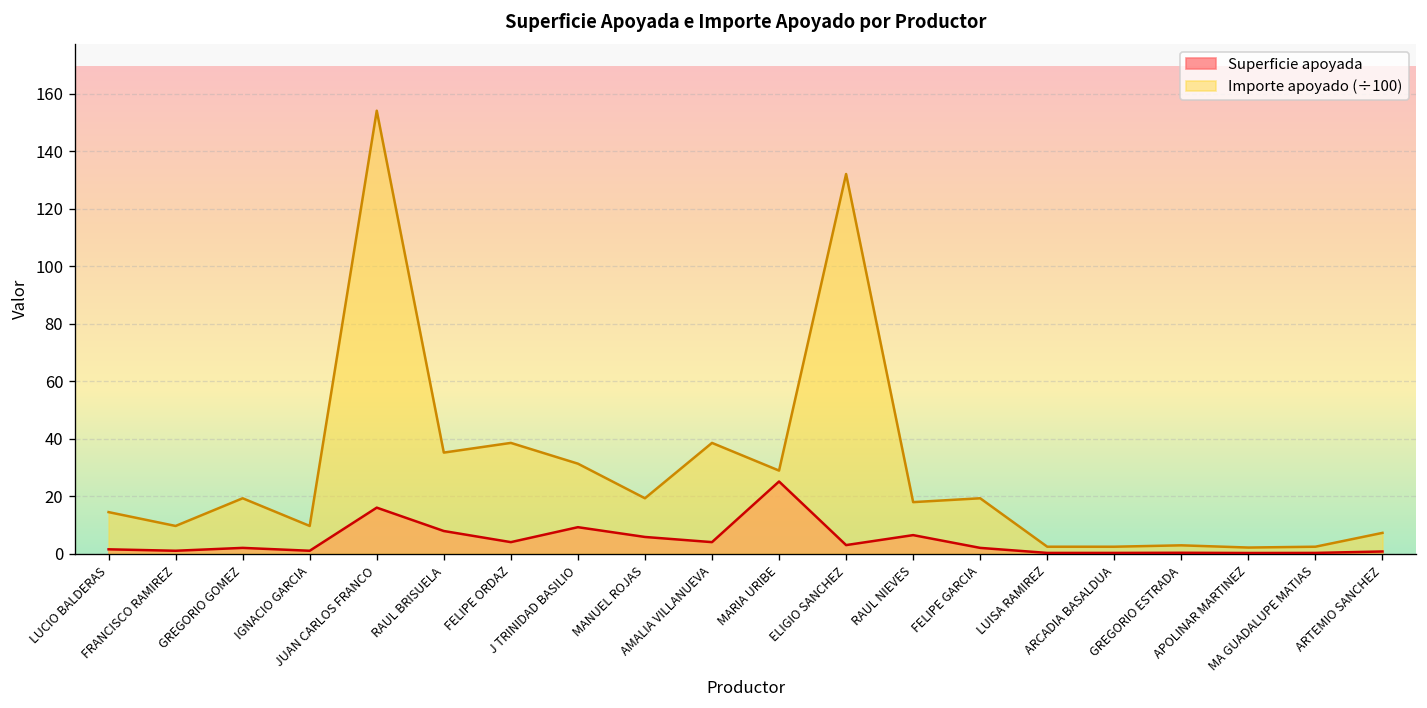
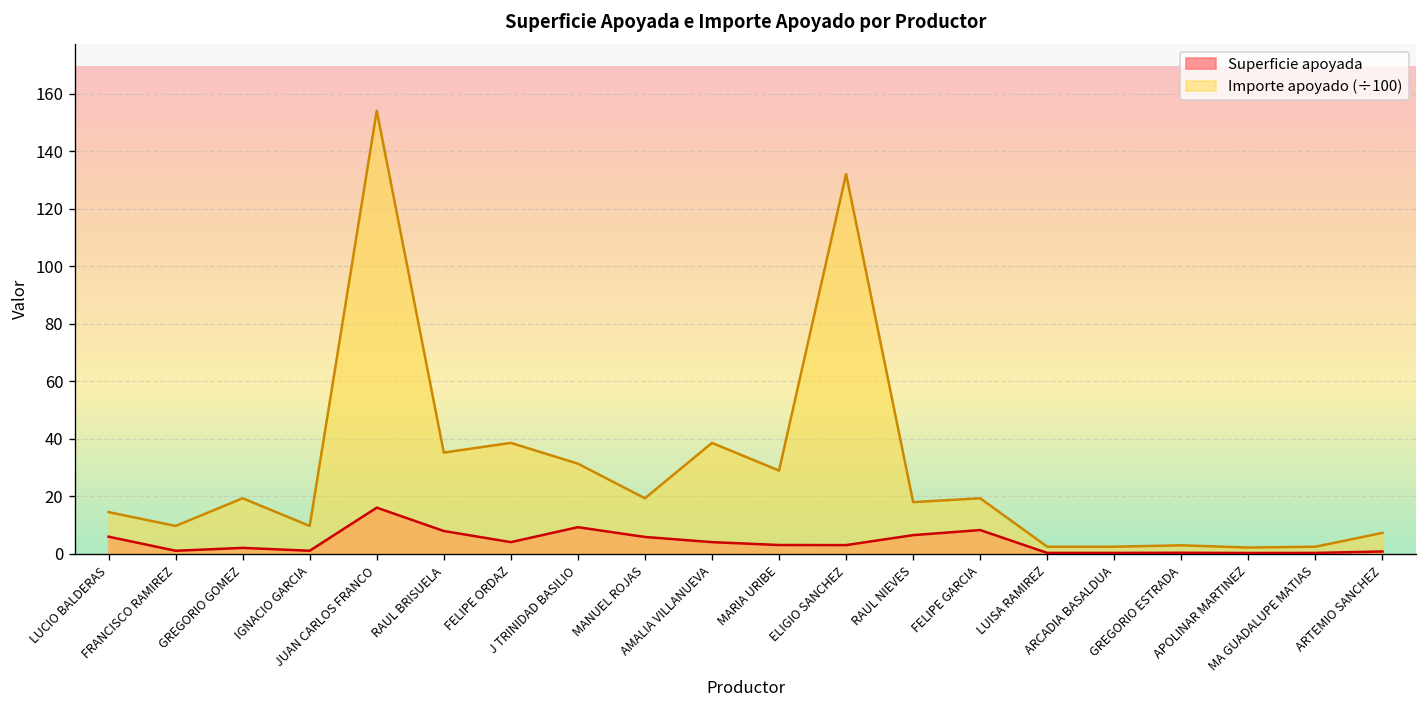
Superficie apoyada, LUCIO BALDERAS: 2 -> 6
Superficie apoyada, MARIA URIBE: 25 -> 3
Superficie apoyada, FELIPE GARCIA: 2 -> 8
